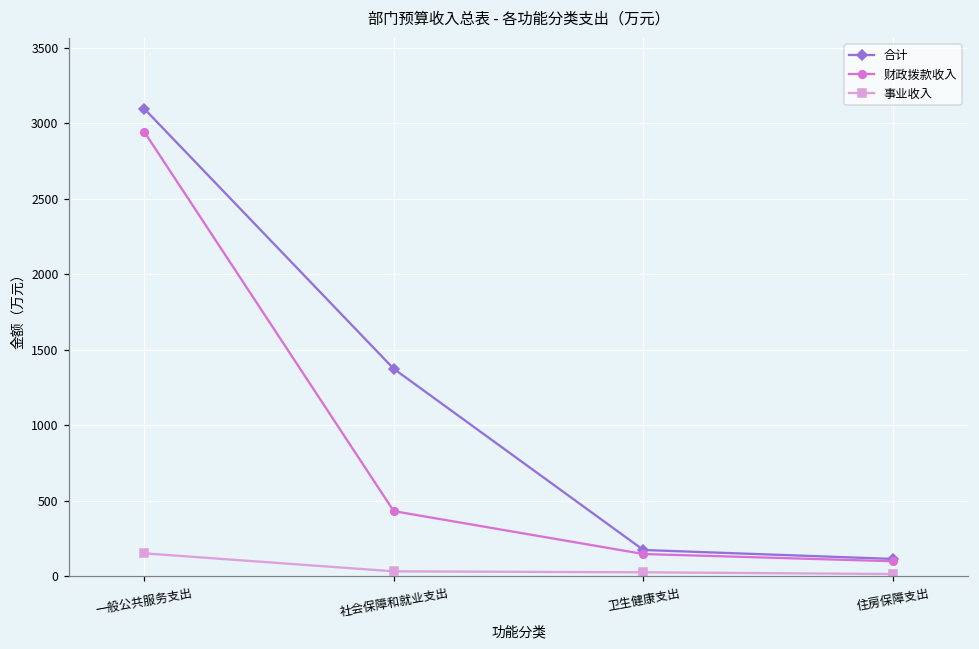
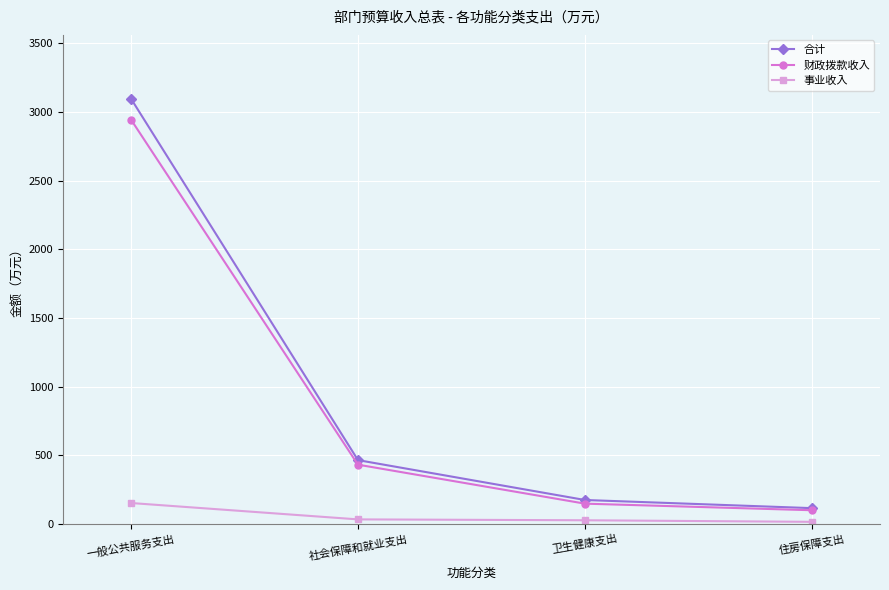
合计, 社会保障和就业支出: 1370 -> 460
